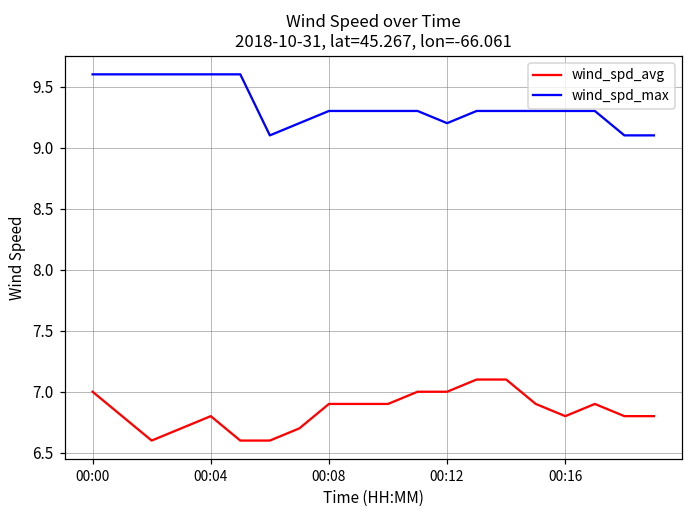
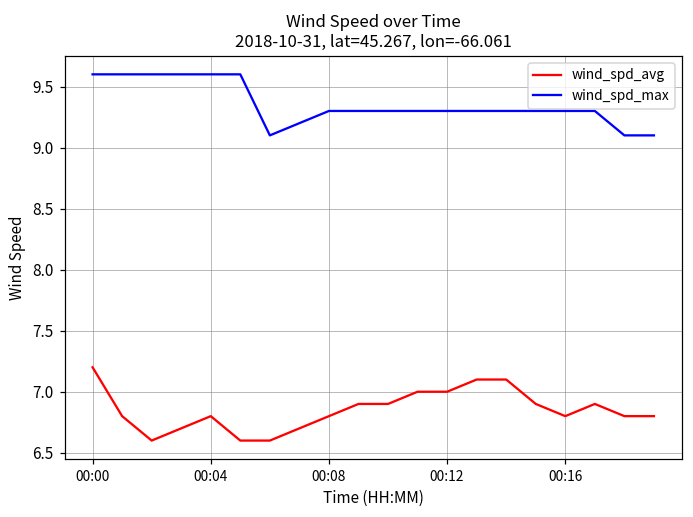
wind_spd_avg, 00:00: 7.0 -> 7.2
wind_spd_avg, 00:08: 6.9 -> 6.8
wind_spd_max, 00:12: 9.2 -> 9.3
